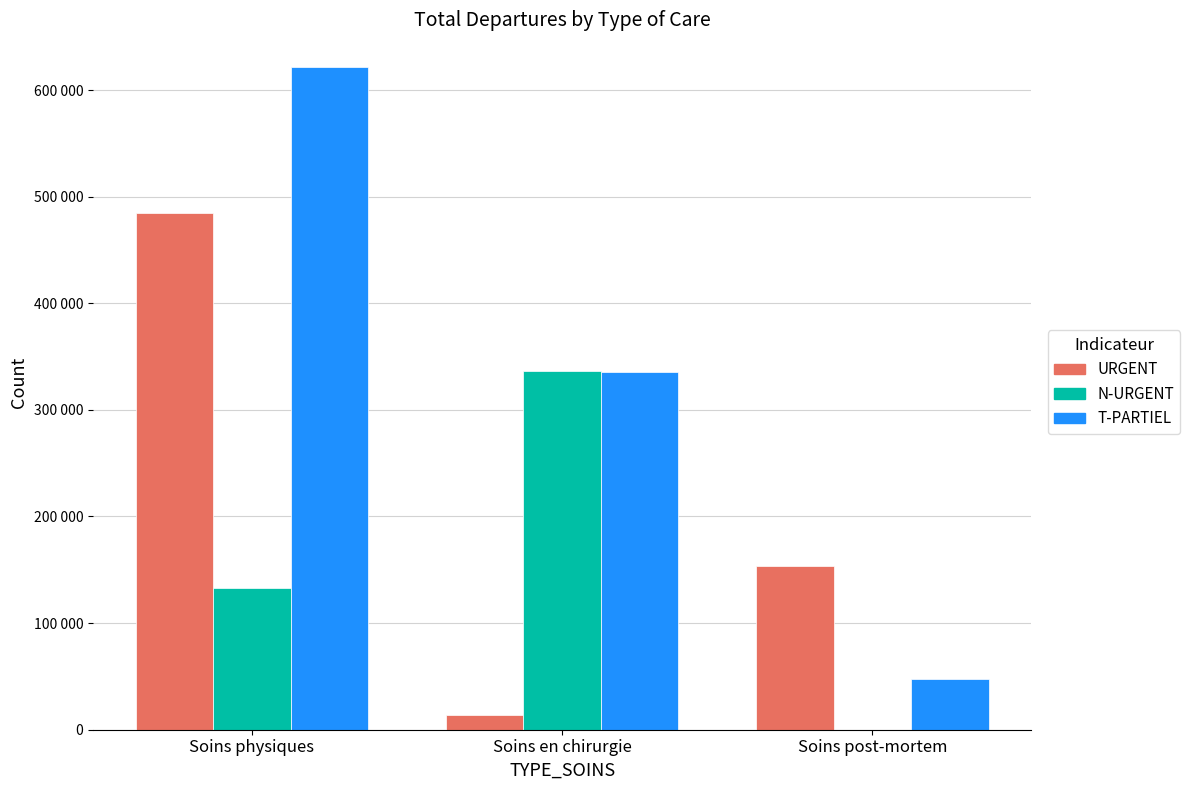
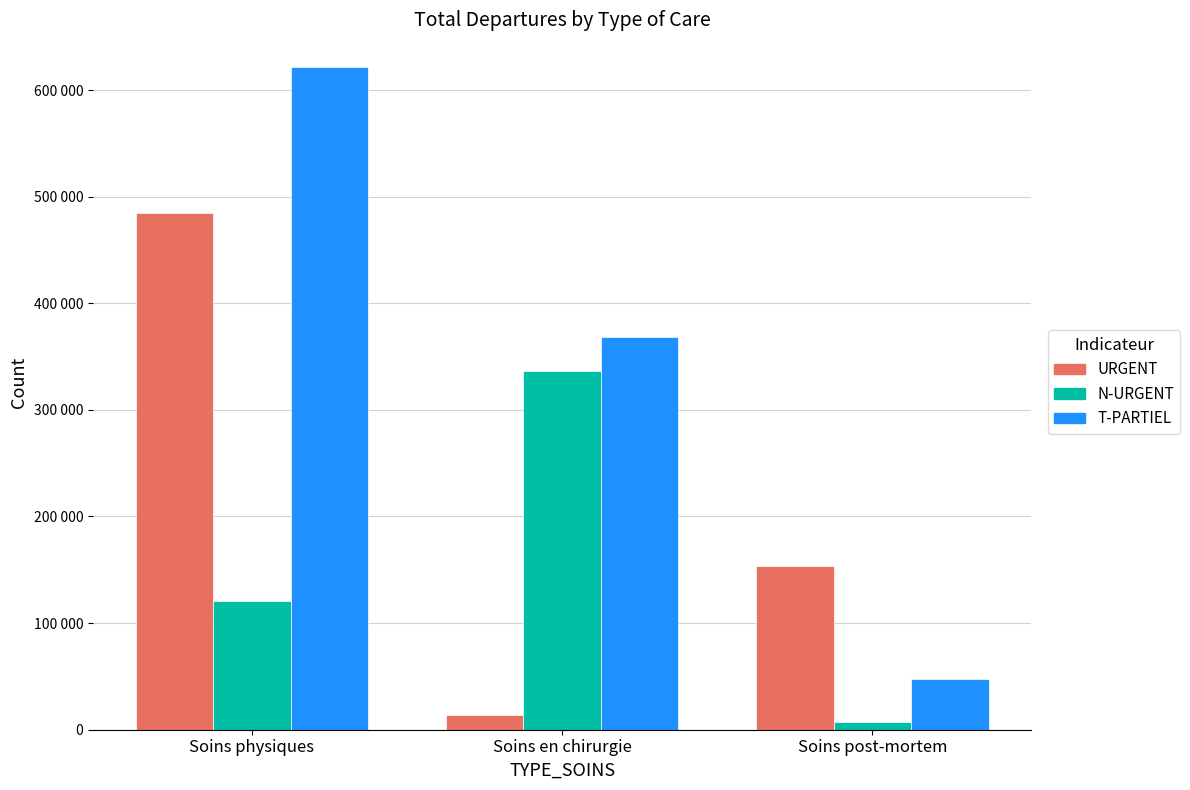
N-URGENT, Soins physiques: 133000 -> 121000
T-PARTIEL, Soins en chirurgie: 335000 -> 368000
N-URGENT, Soins post-mortem: 0 -> 8000
